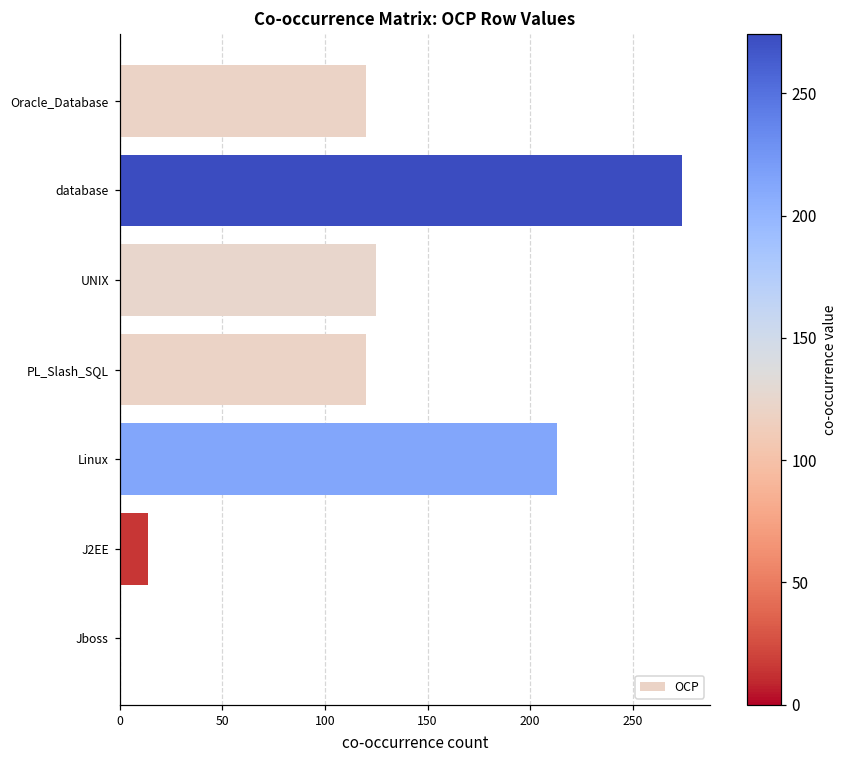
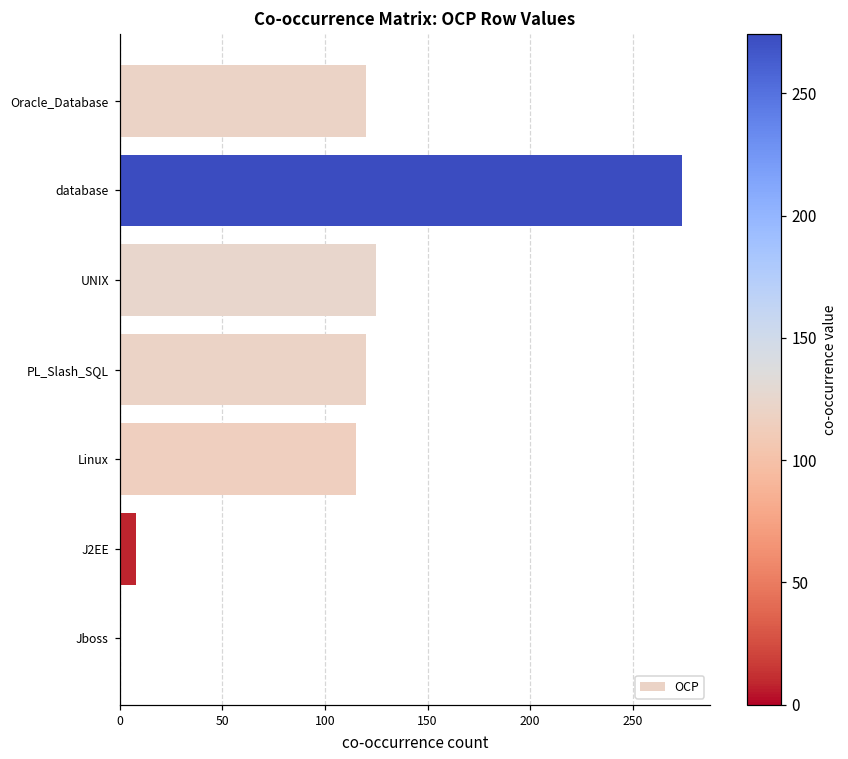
Linux: 213 -> 115
J2EE: 14 -> 8
